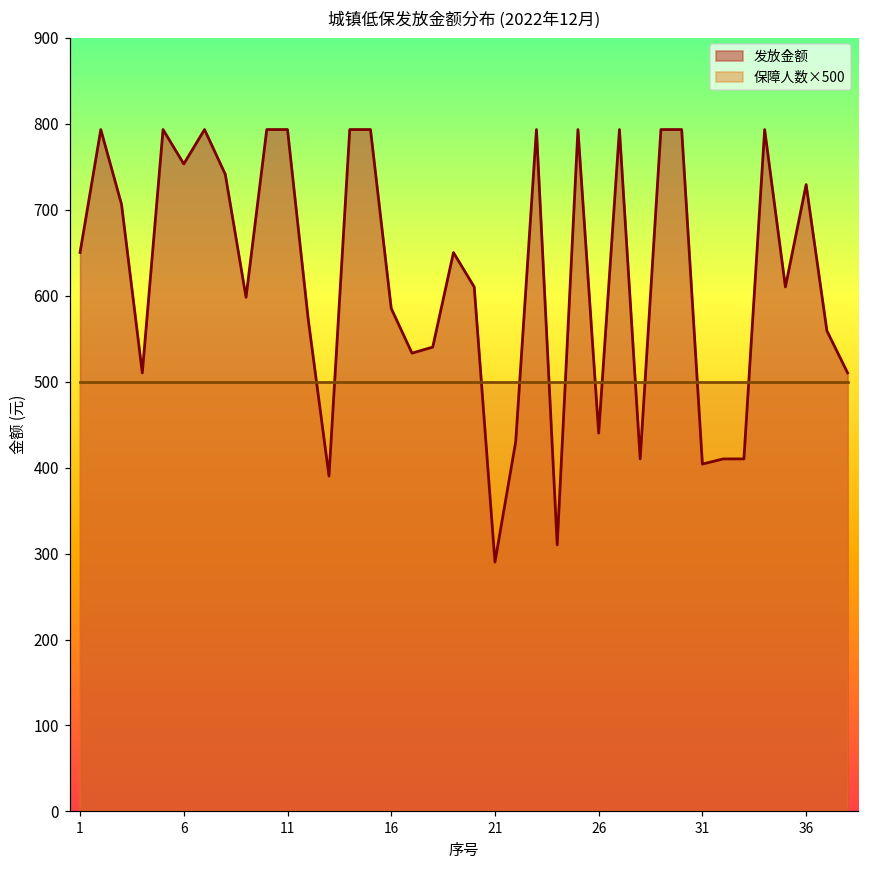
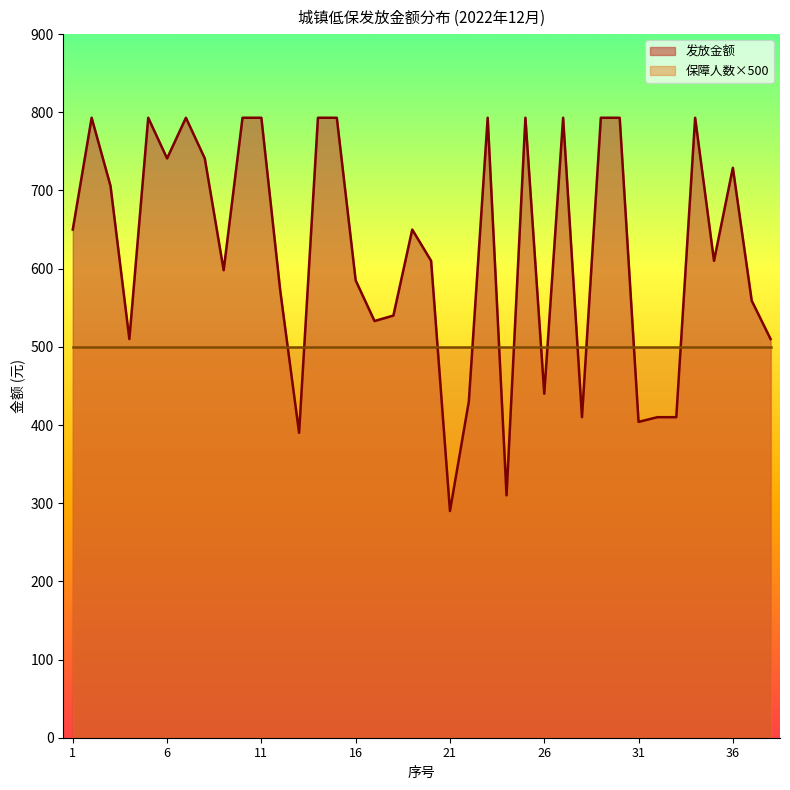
发放金额, 6: 750 -> 740
